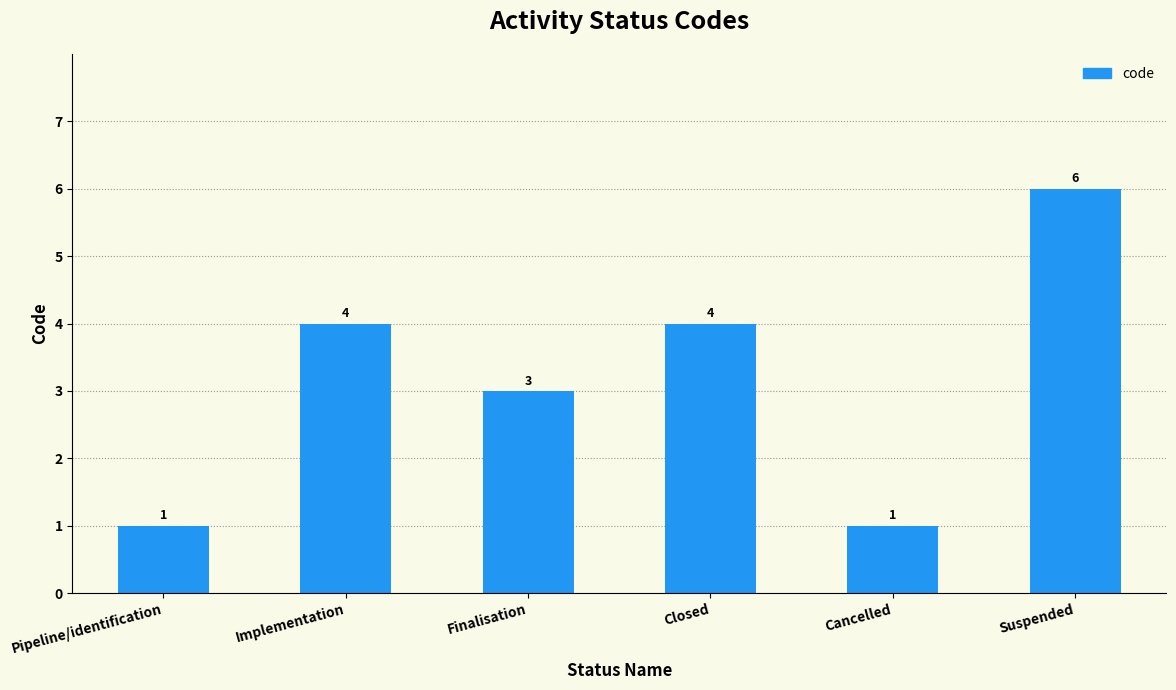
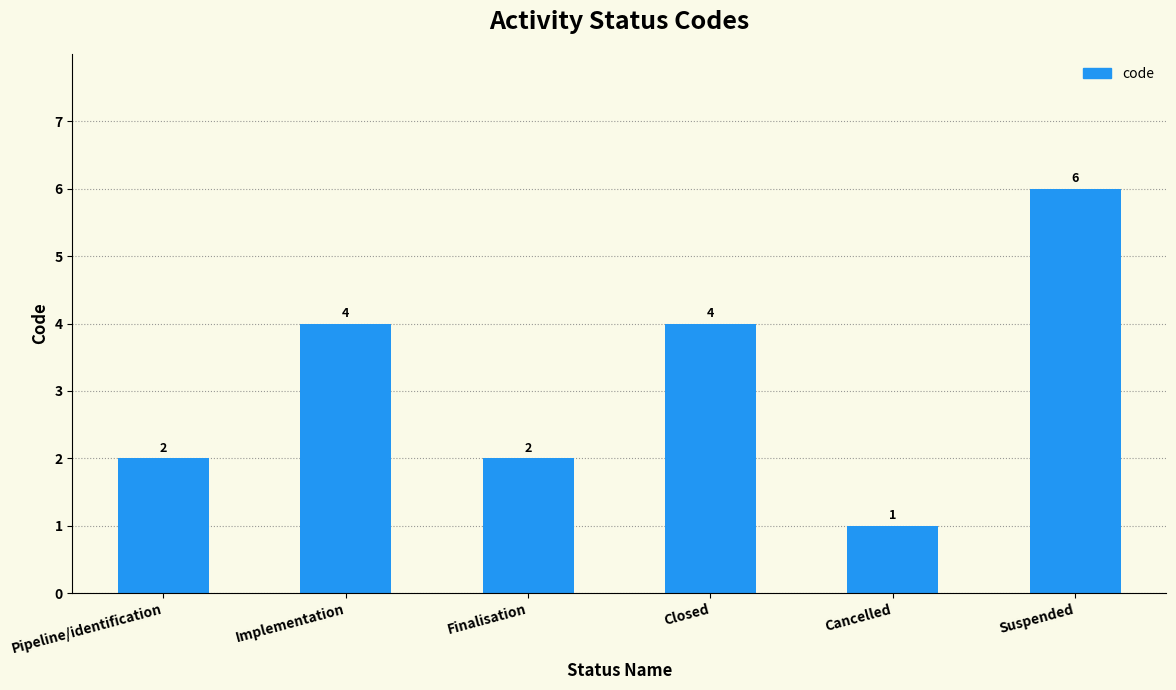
Pipeline/identification: 1 -> 2
Finalisation: 3 -> 2
